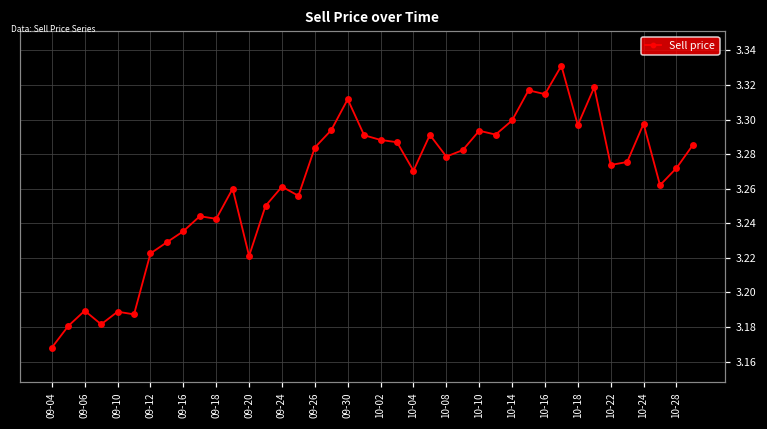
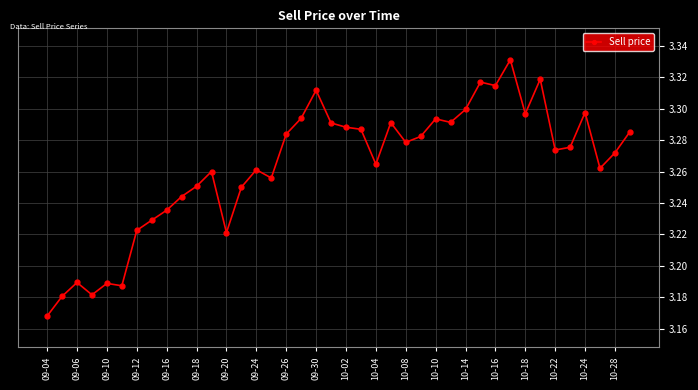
09-18: 3.243 -> 3.251
10-04: 3.270 -> 3.265
